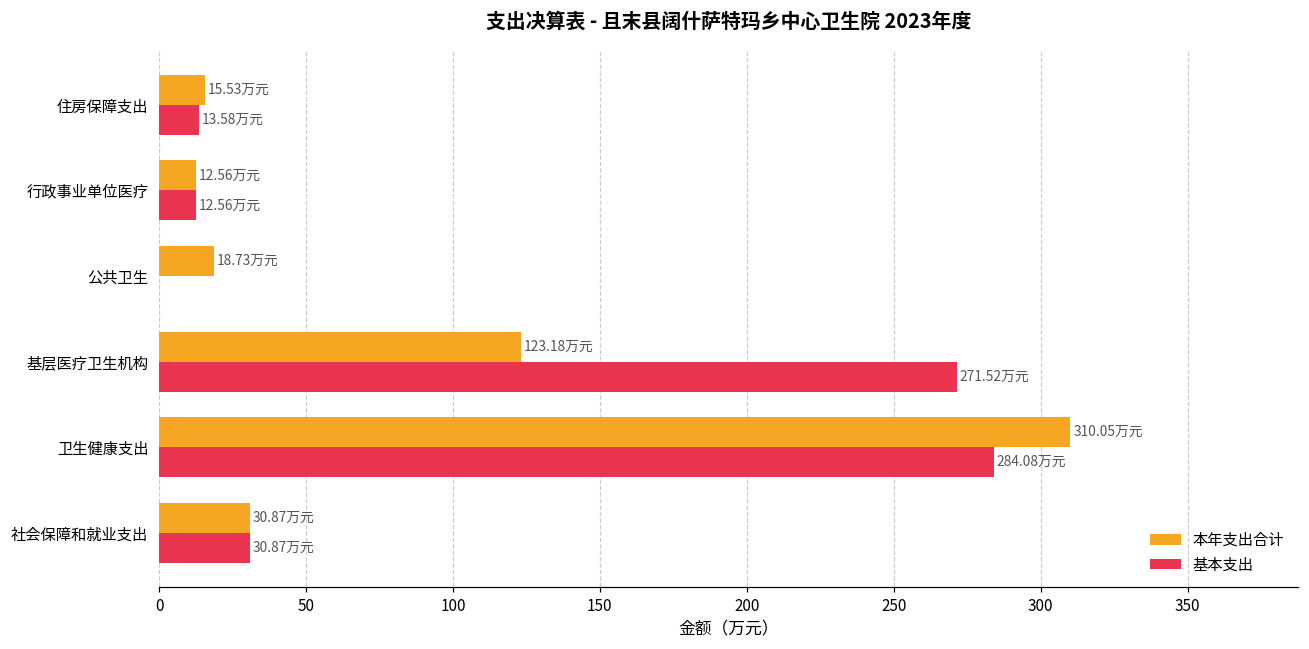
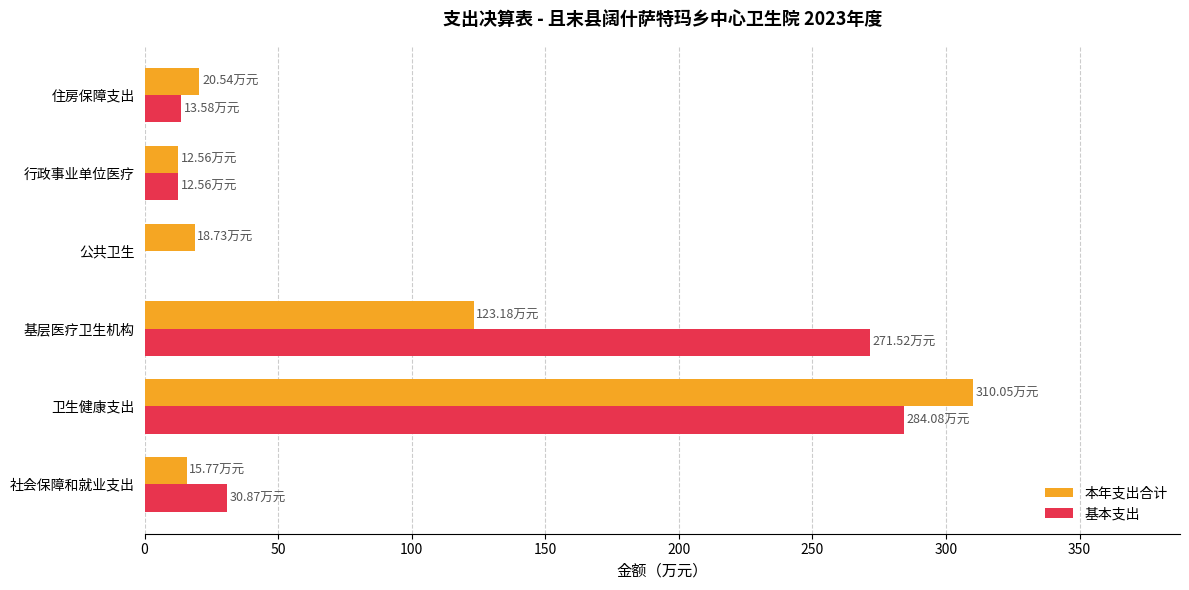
本年支出合计, 住房保障支出: 15.53 -> 20.54
本年支出合计, 社会保障和就业支出: 30.87 -> 15.77
